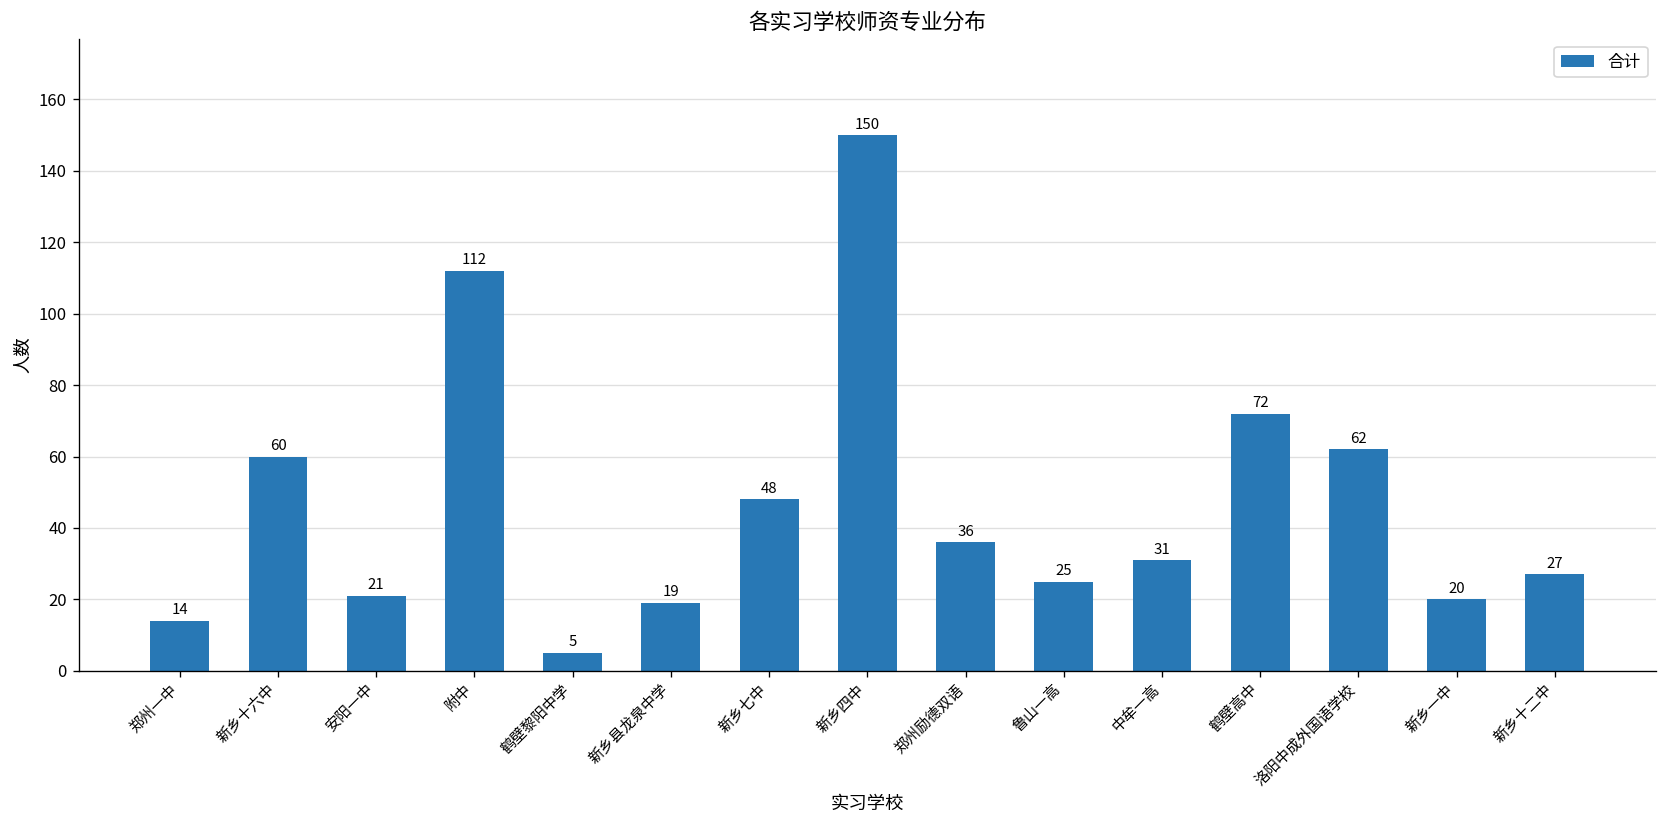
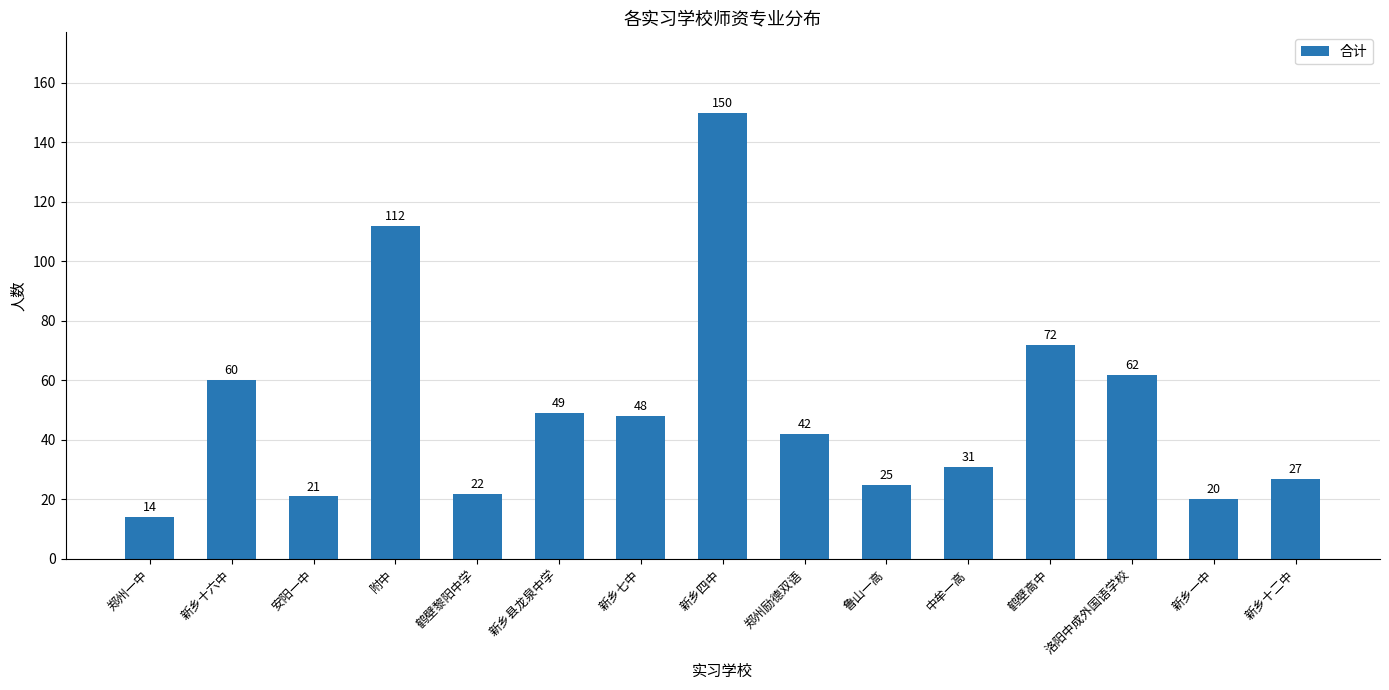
鹤壁黎阳中学: 5 -> 22
新乡县龙泉中学: 19 -> 49
郑州励德双语: 36 -> 42
